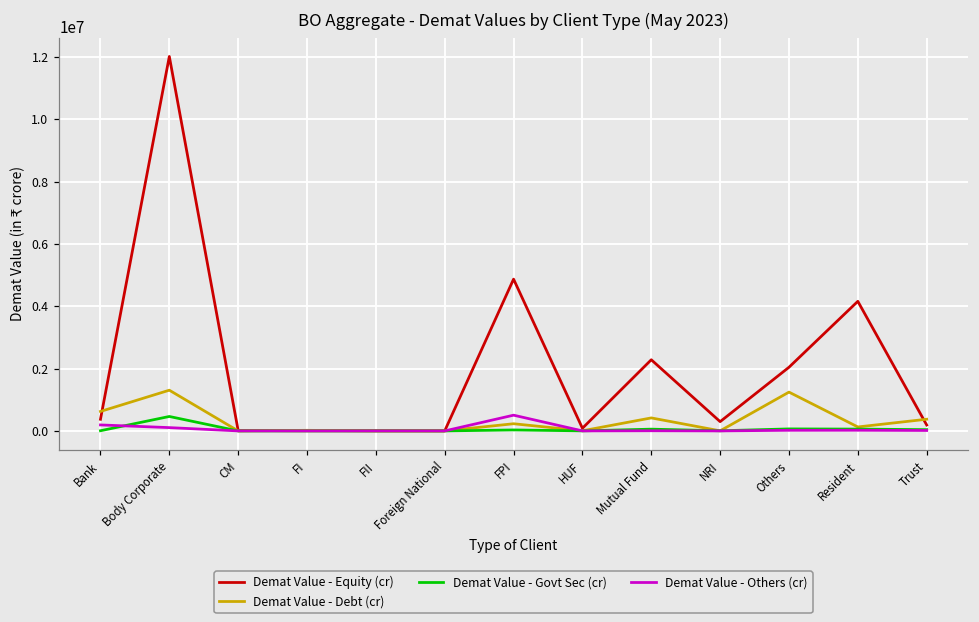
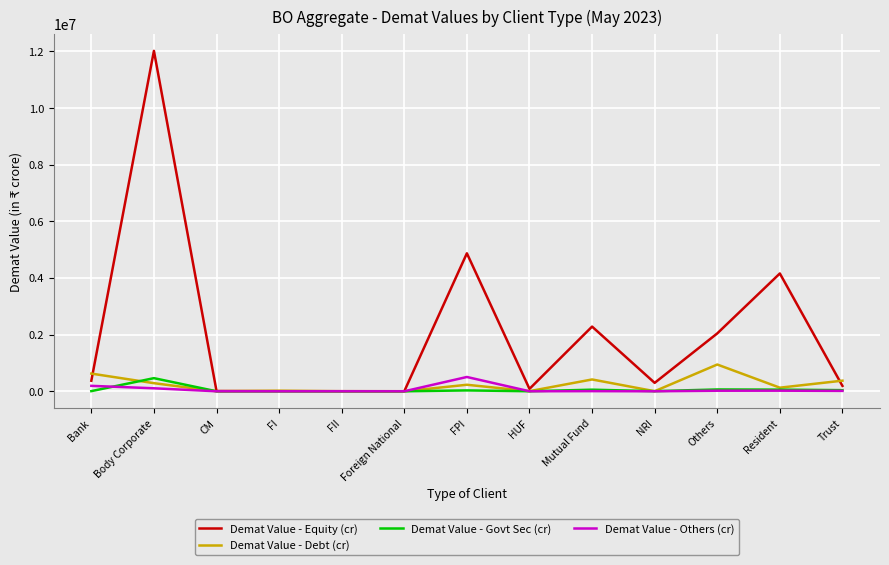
Demat Value - Debt (cr), Body Corporate: 1300000 -> 300000
Demat Value - Debt (cr), Others: 1200000 -> 900000
